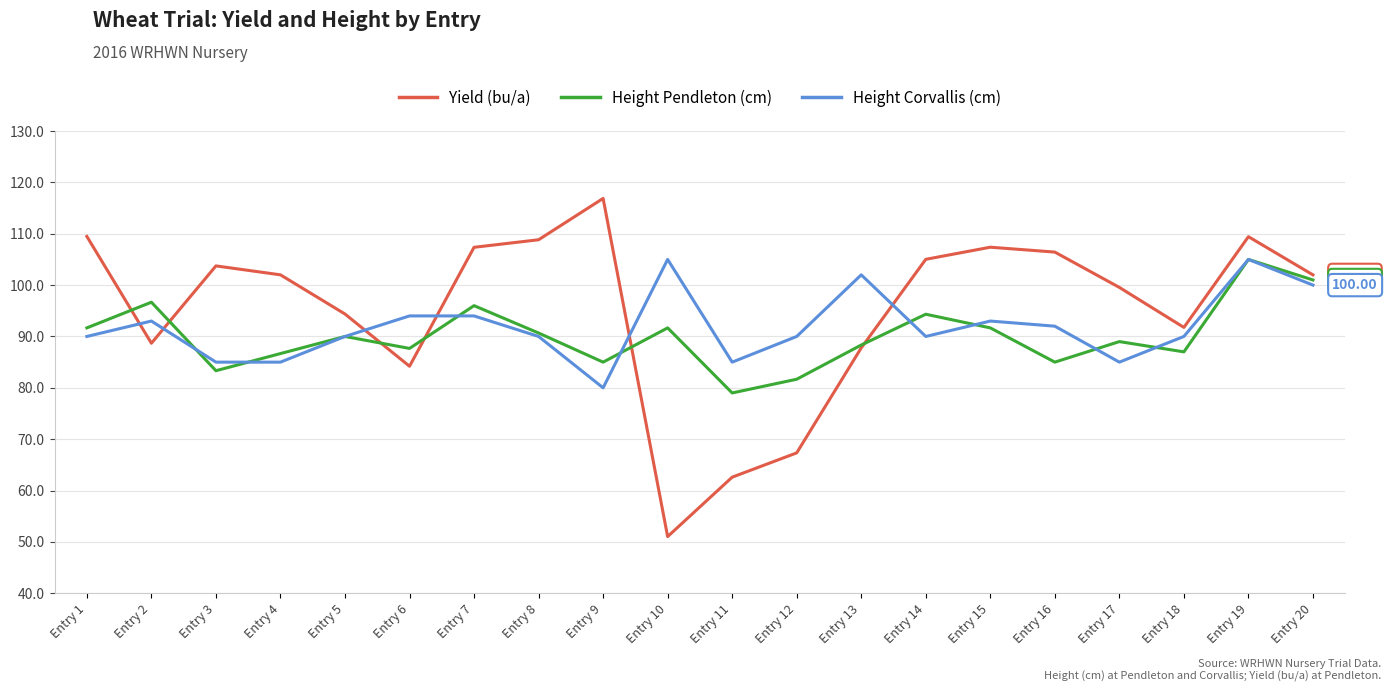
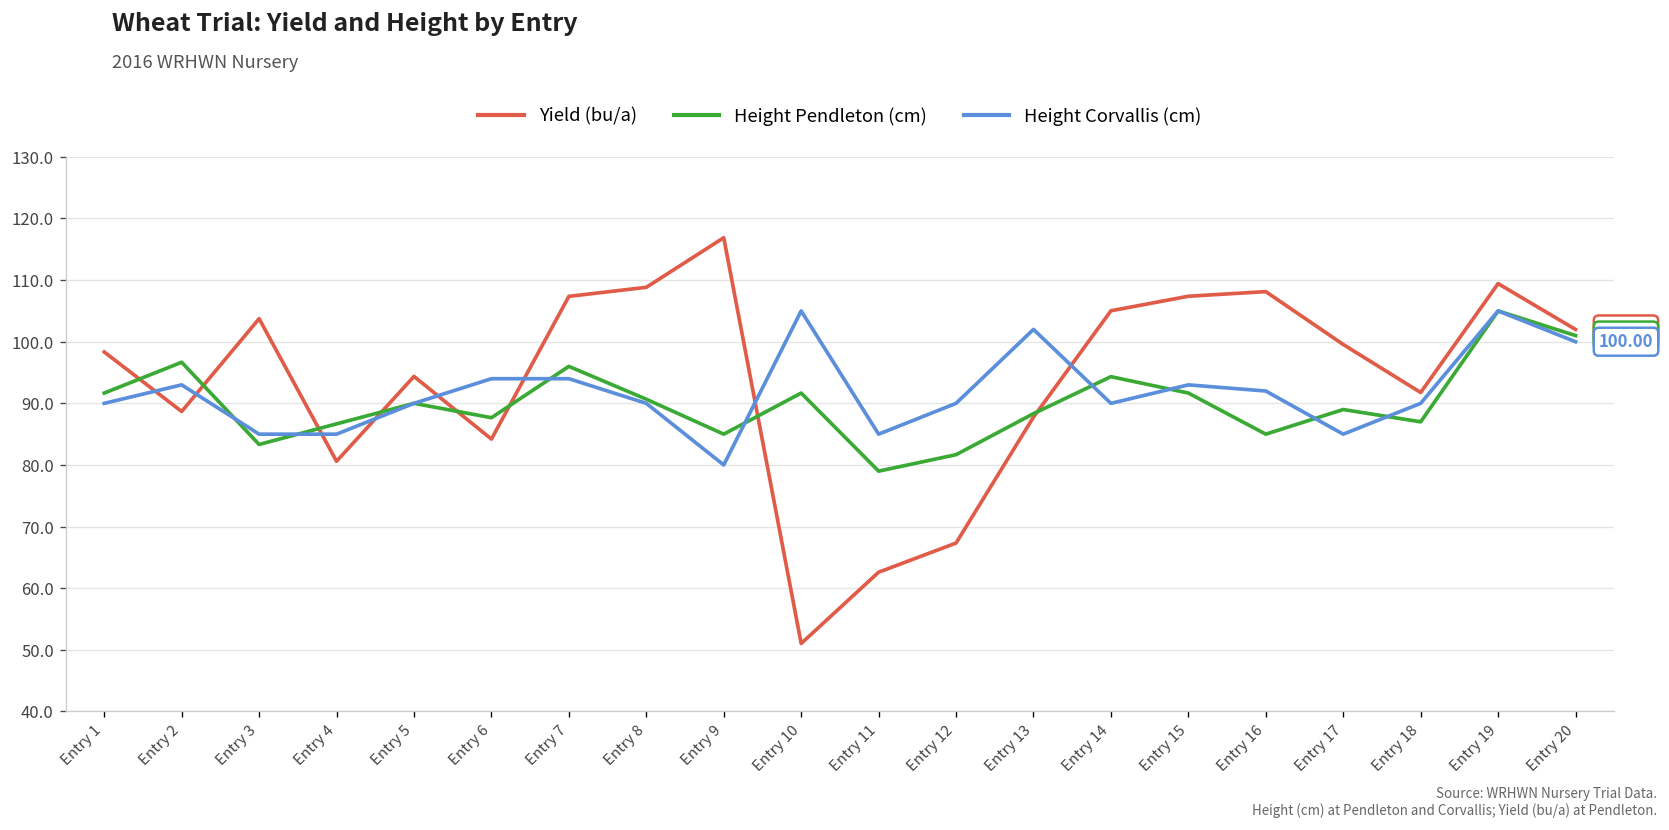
Yield (bu/a), Entry 1: 109 -> 98
Yield (bu/a), Entry 4: 102 -> 81
Yield (bu/a), Entry 16: 106 -> 108
